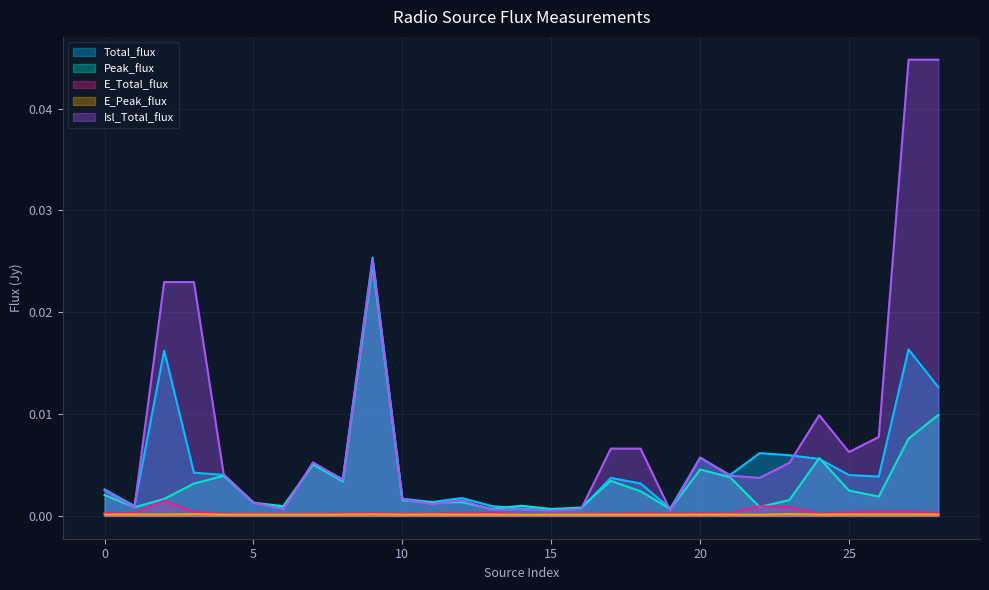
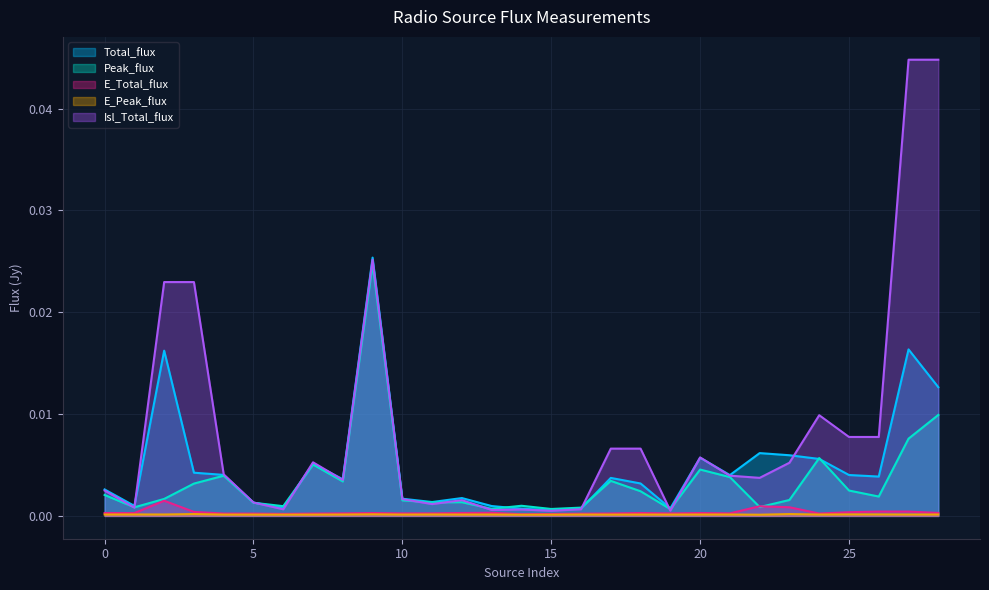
Isl_Total_flux, 25: 0.0063 -> 0.0078
